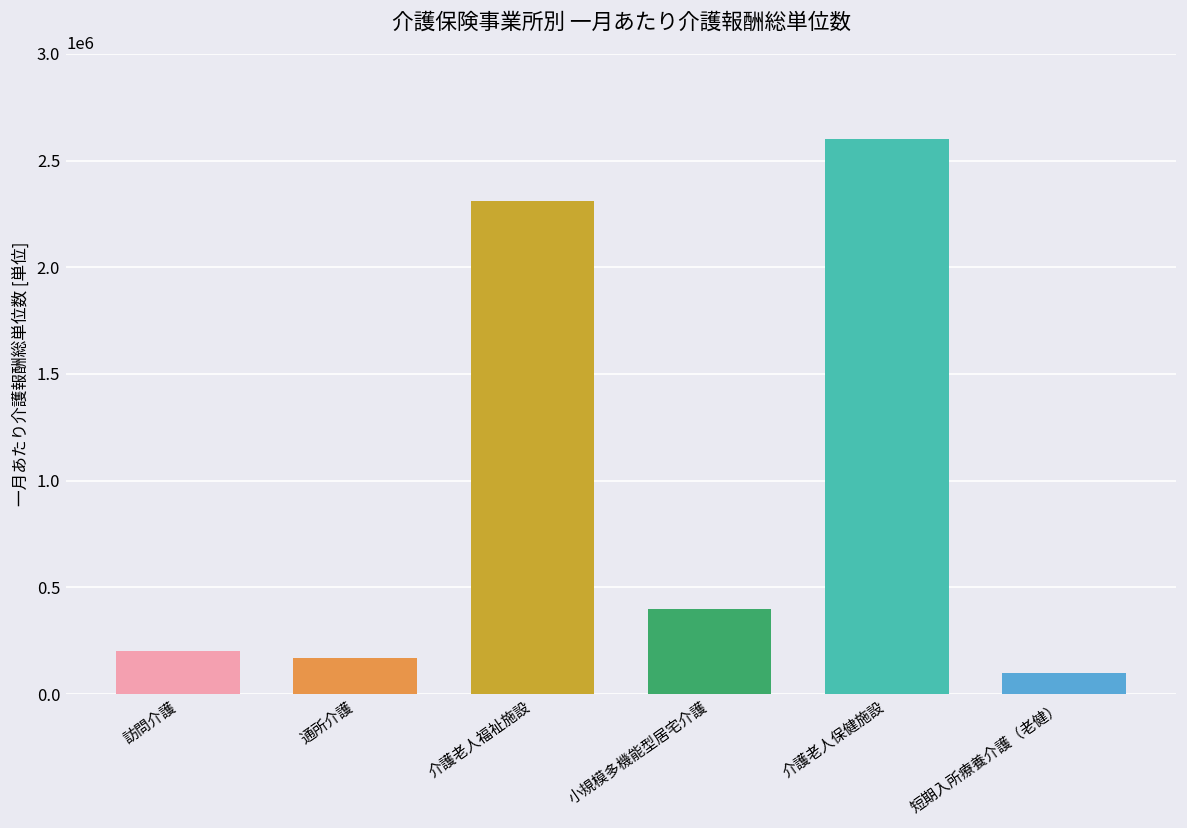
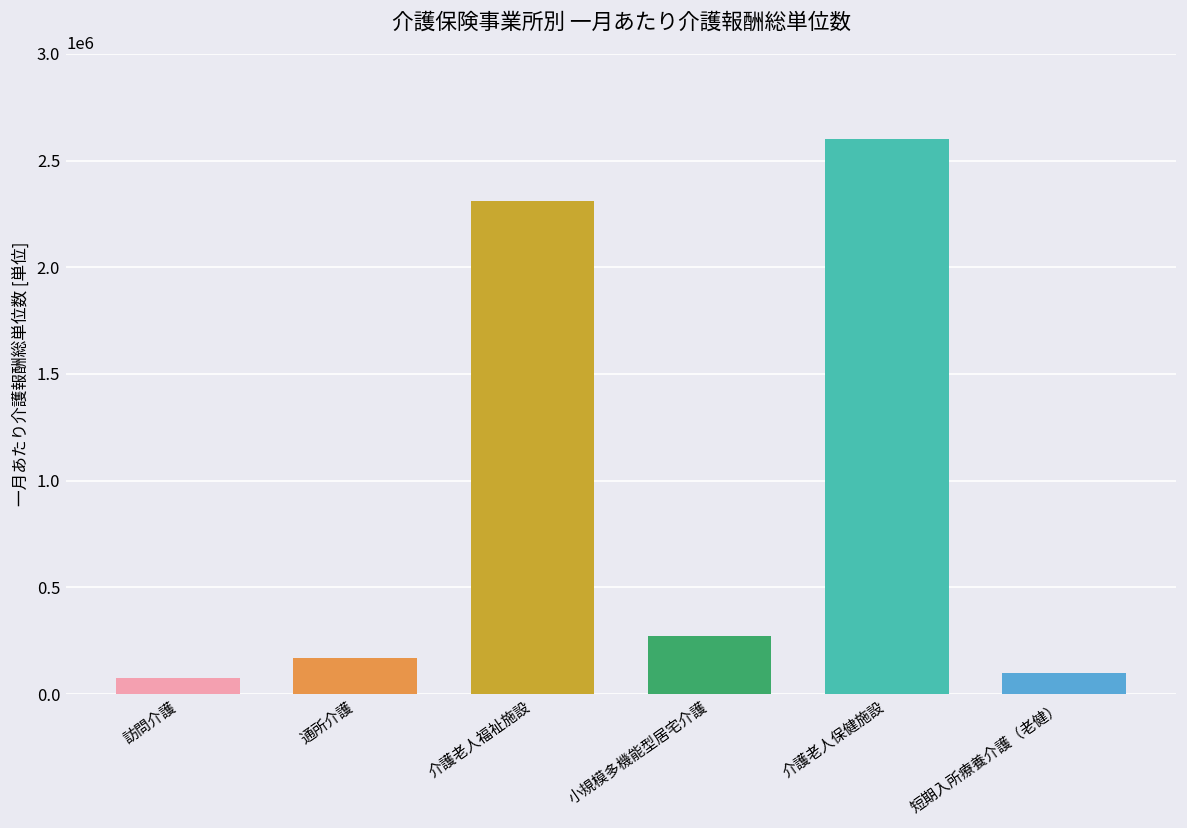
訪問介護: 200000 -> 70000
小規模多機能型居宅介護: 400000 -> 270000
